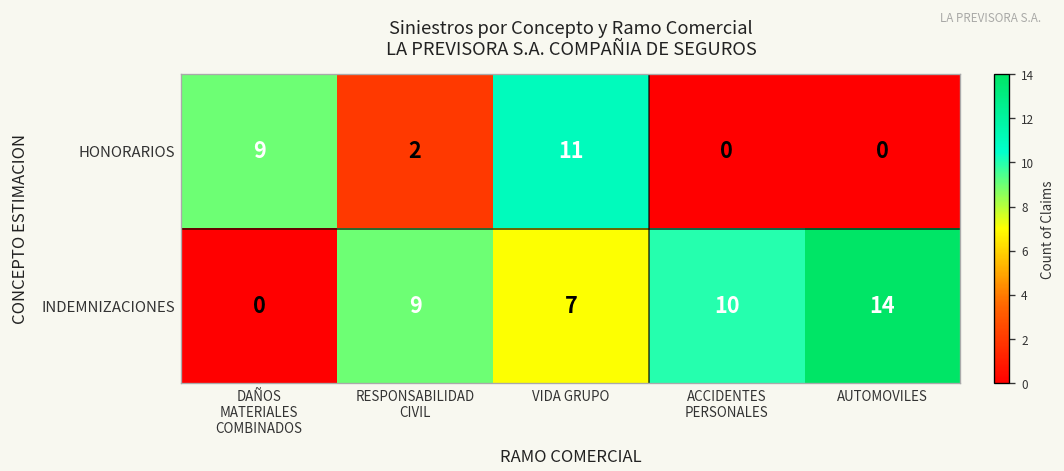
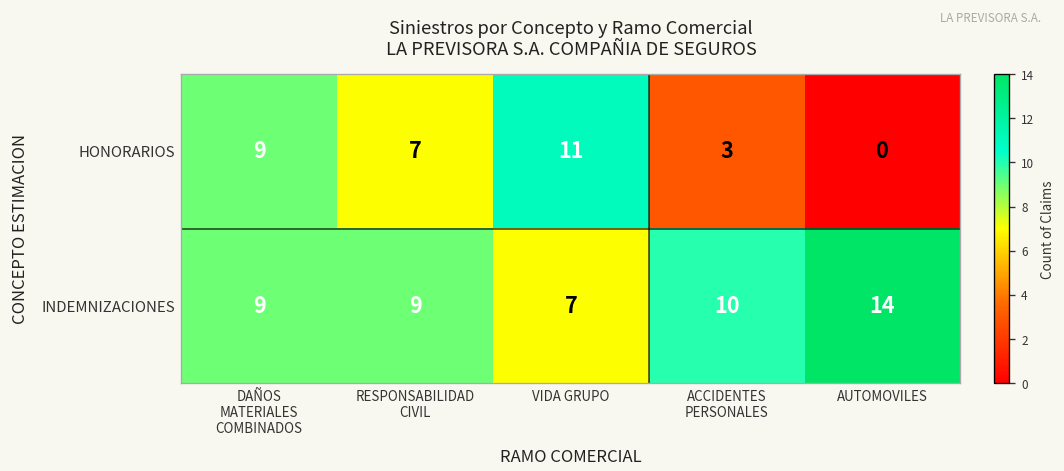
HONORARIOS, RESPONSABILIDAD CIVIL: 2 -> 7
HONORARIOS, ACCIDENTES PERSONALES: 0 -> 3
INDEMNIZACIONES, DAÑOS MATERIALES COMBINADOS: 0 -> 9
